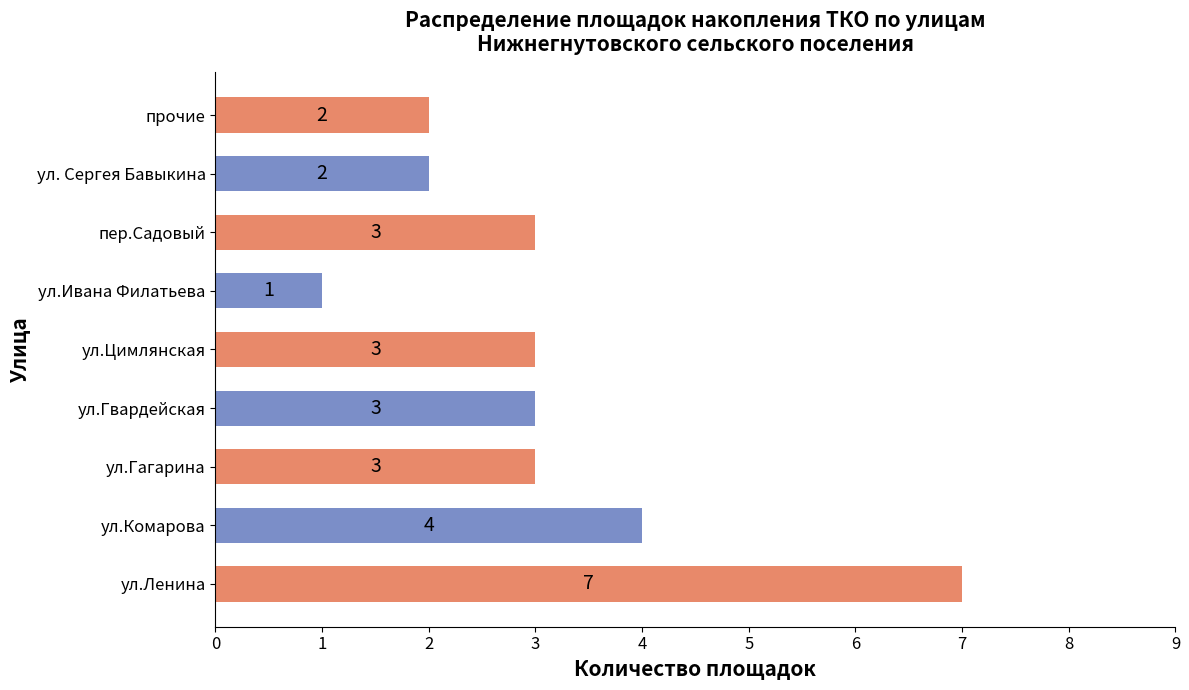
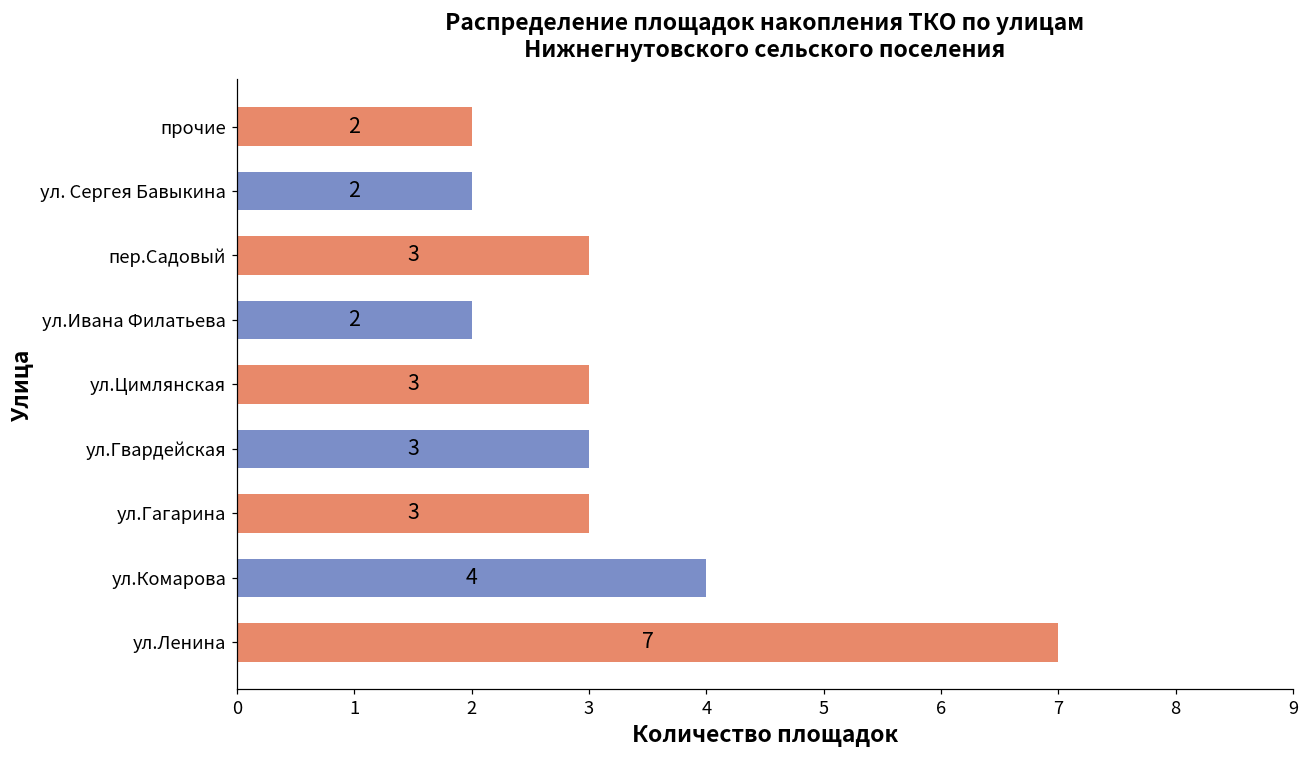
ул.Ивана Филатьева: 1 -> 2
